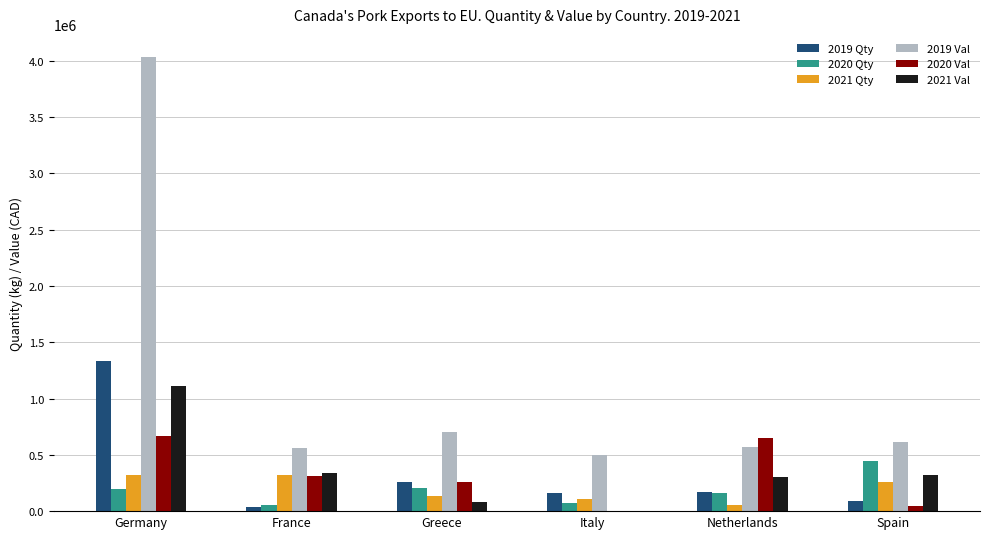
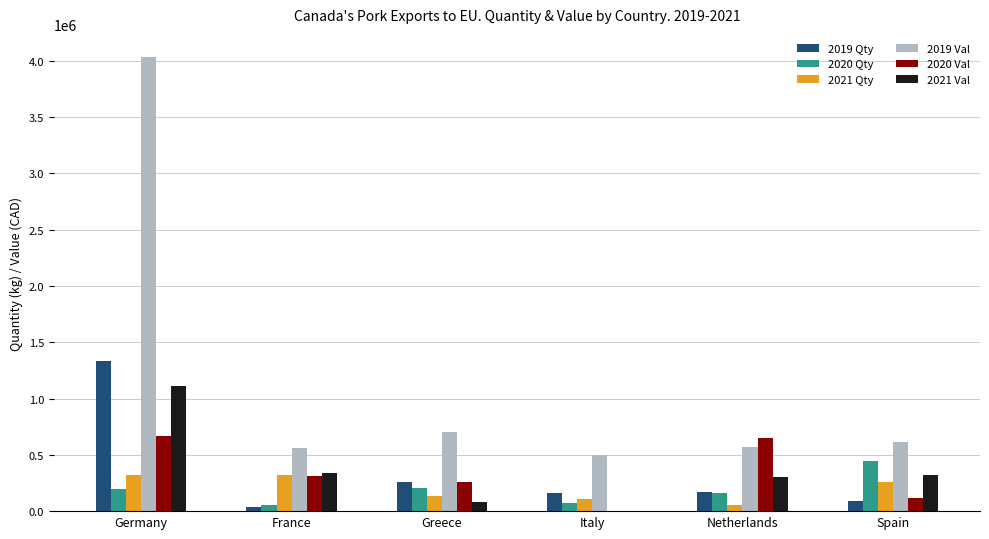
2020 Val, Spain: 40000 -> 120000
